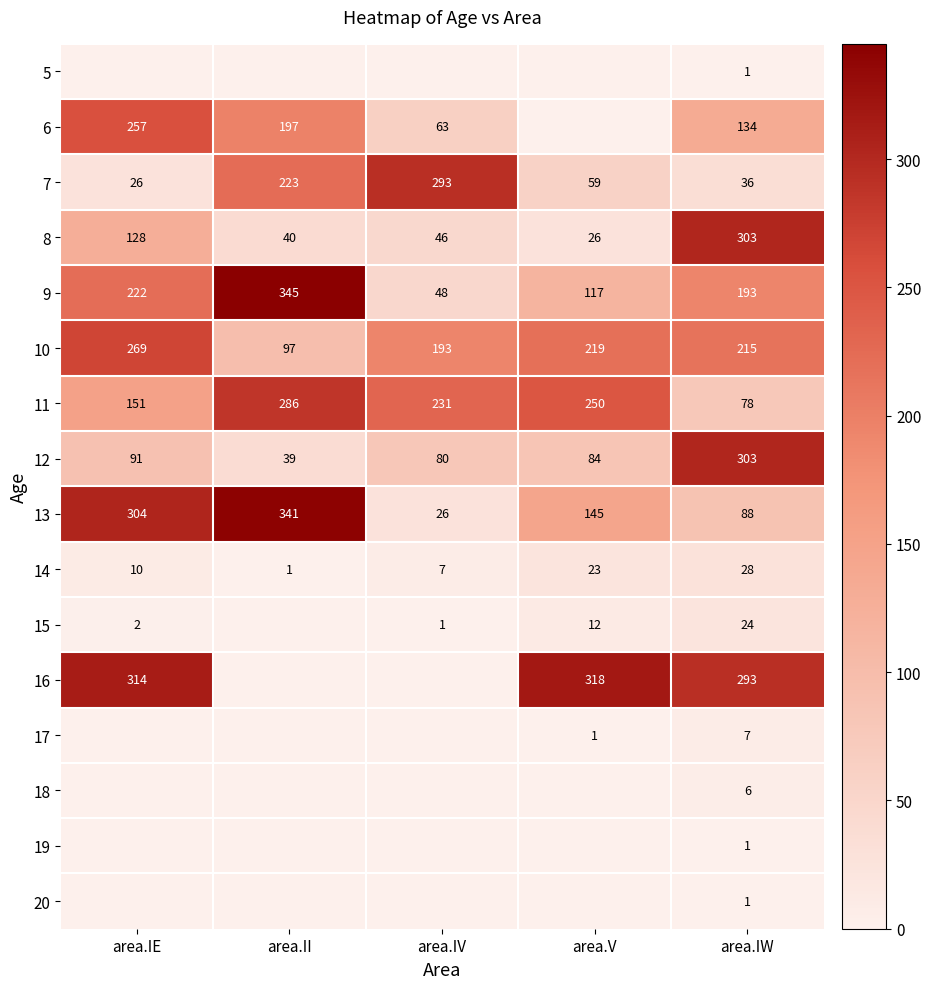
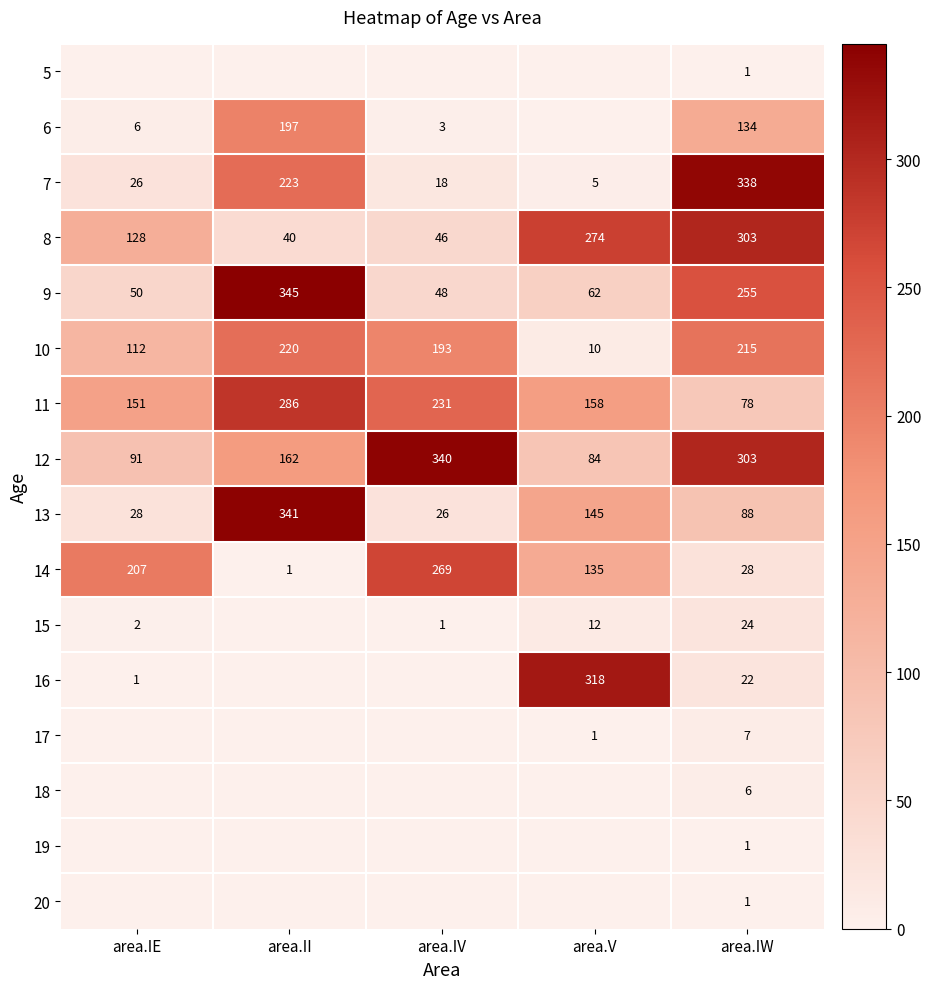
6, area.IE: 257 -> 6
6, area.IV: 63 -> 3
7, area.IV: 293 -> 18
7, area.V: 59 -> 5
7, area.IW: 36 -> 338
8, area.V: 26 -> 274
9, area.IE: 222 -> 50
9, area.V: 117 -> 62
9, area.IW: 193 -> 255
10, area.IE: 269 -> 112
10, area.II: 97 -> 220
10, area.V: 219 -> 10
11, area.V: 250 -> 158
12, area.II: 39 -> 162
12, area.IV: 80 -> 340
13, area.IE: 304 -> 28
14, area.IE: 10 -> 207
14, area.IV: 7 -> 269
14, area.V: 23 -> 135
16, area.IE: 314 -> 1
16, area.IW: 293 -> 22
